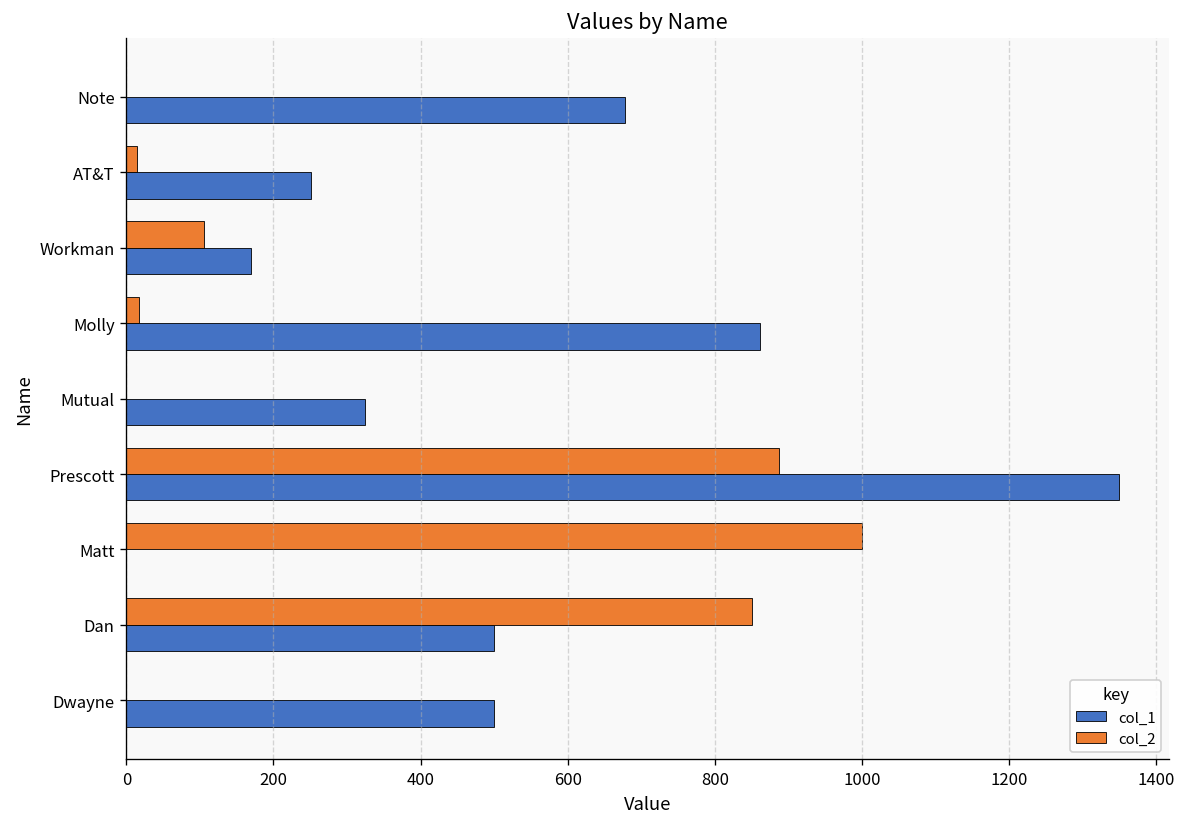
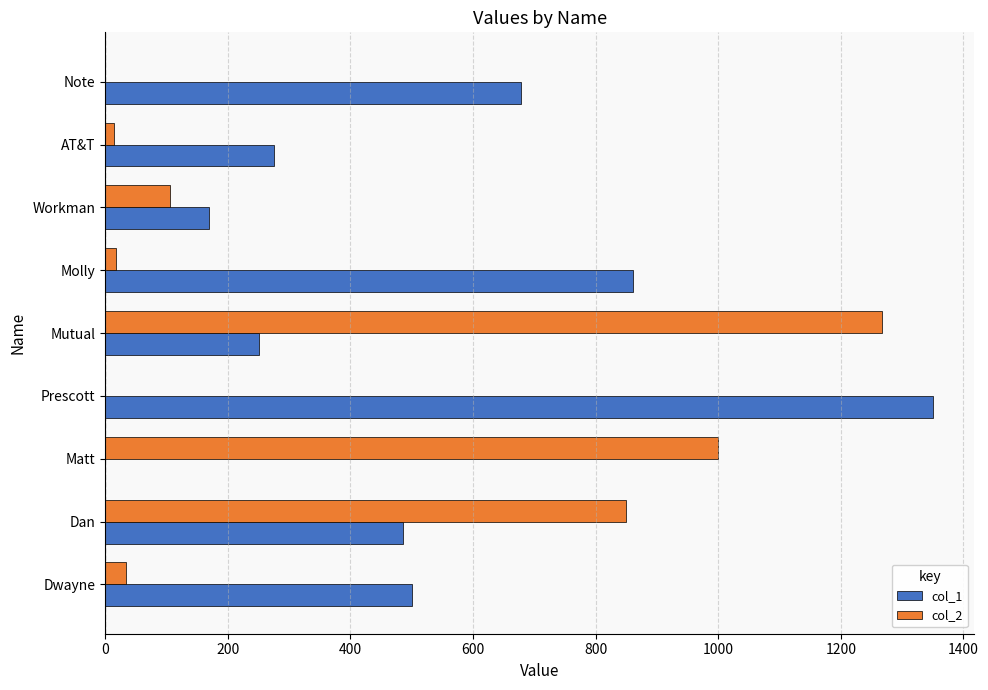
col_1, AT&T: 250 -> 280
col_2, Mutual: 0 -> 1270
col_1, Mutual: 320 -> 250
col_2, Prescott: 890 -> 0
col_1, Dan: 500 -> 490
col_2, Dwayne: 0 -> 30
